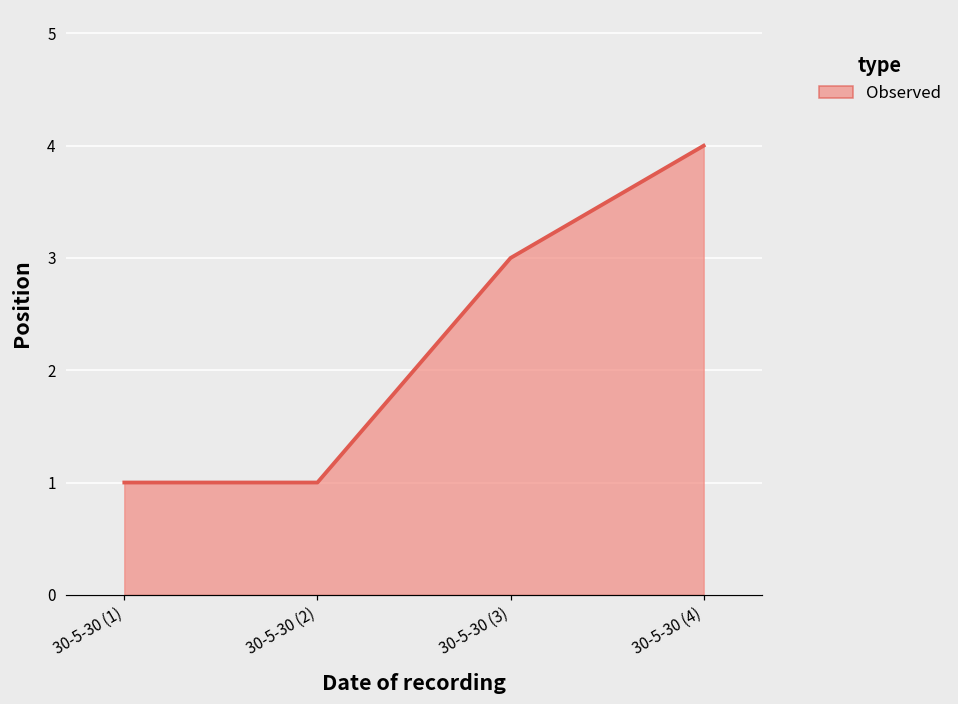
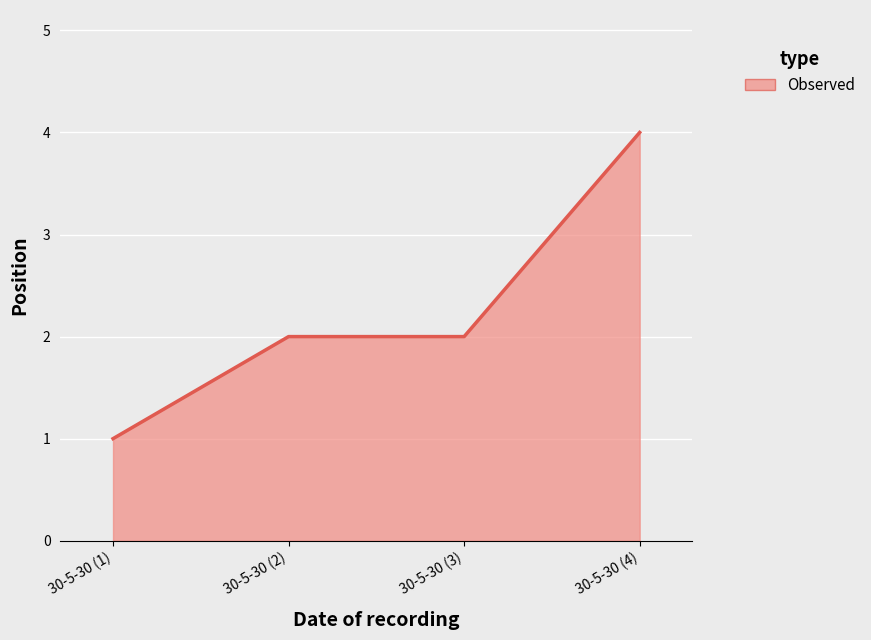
30-5-30 (2): 1 -> 2
30-5-30 (3): 3 -> 2
